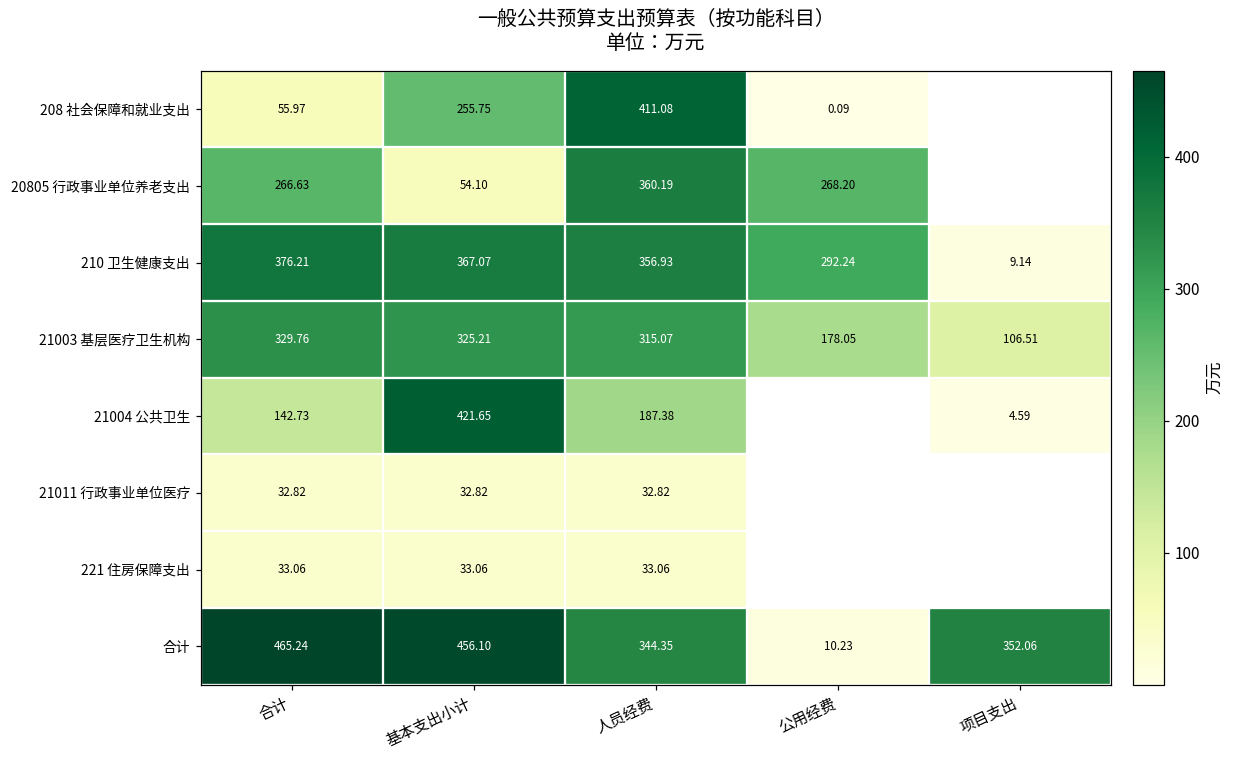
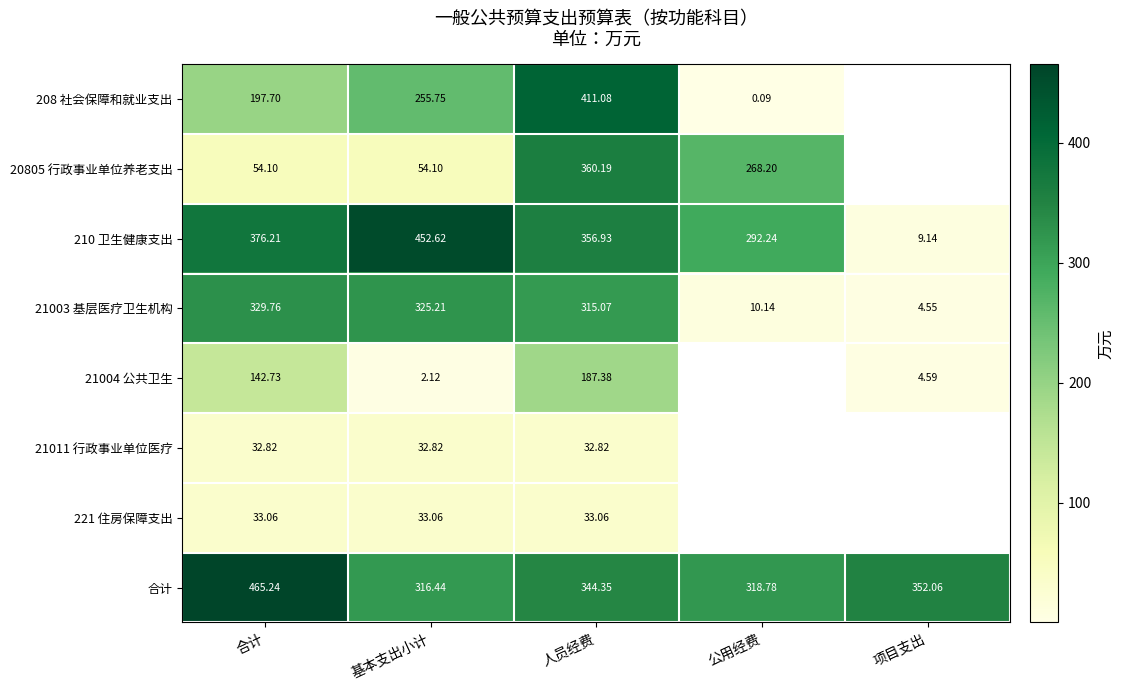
208 社会保障和就业支出, 合计: 55.97 -> 197.70
20805 行政事业单位养老支出, 合计: 266.63 -> 54.10
210 卫生健康支出, 基本支出小计: 367.07 -> 452.62
21003 基层医疗卫生机构, 公用经费: 178.05 -> 10.14
21003 基层医疗卫生机构, 项目支出: 106.51 -> 4.55
21004 公共卫生, 基本支出小计: 421.65 -> 2.12
合计, 基本支出小计: 456.10 -> 316.44
合计, 公用经费: 10.23 -> 318.78
